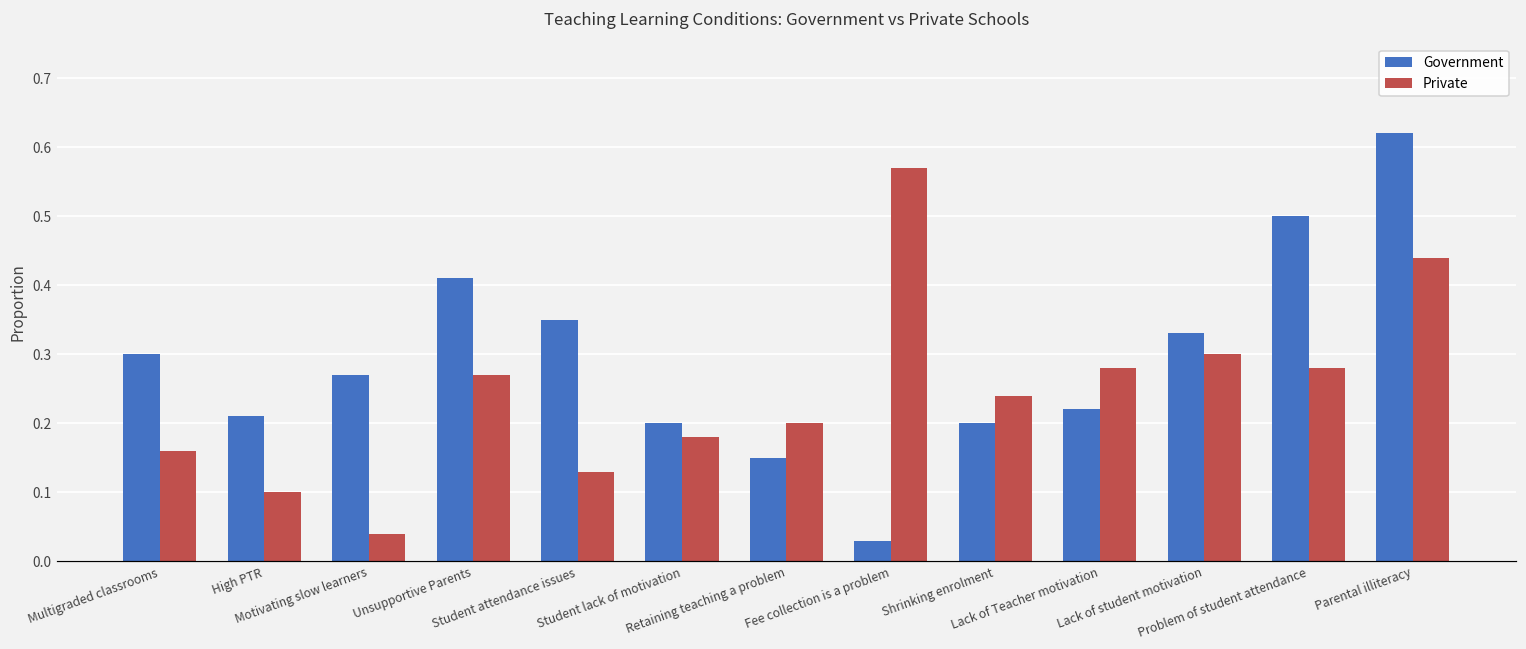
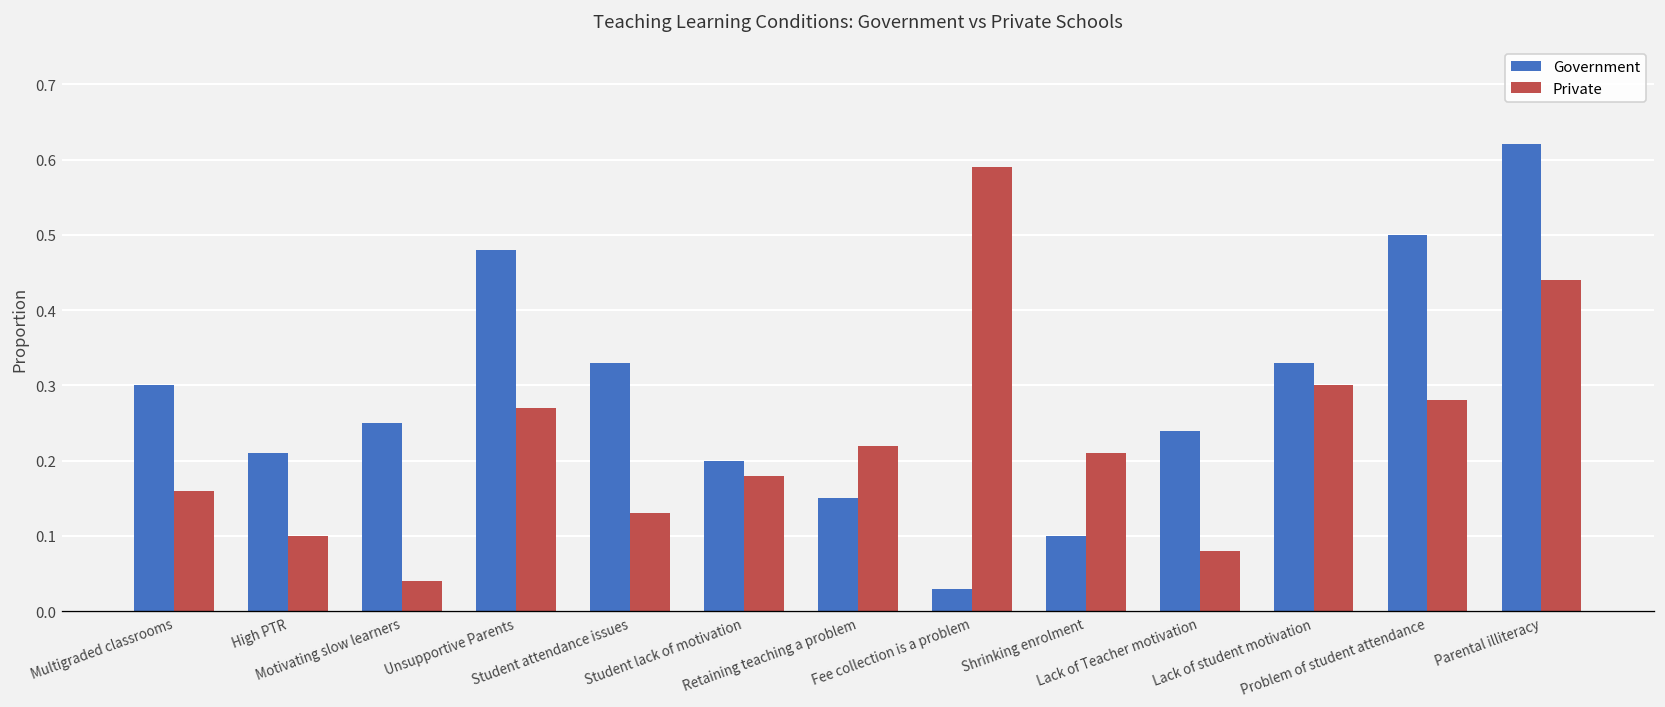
Government, Motivating slow learners: 0.27 -> 0.25
Government, Unsupportive Parents: 0.41 -> 0.48
Government, Student attendance issues: 0.35 -> 0.33
Private, Retaining teaching a problem: 0.20 -> 0.22
Private, Fee collection is a problem: 0.57 -> 0.59
Government, Shrinking enrolment: 0.2 -> 0.1
Private, Shrinking enrolment: 0.24 -> 0.21
Government, Lack of Teacher motivation: 0.22 -> 0.24
Private, Lack of Teacher motivation: 0.28 -> 0.08
